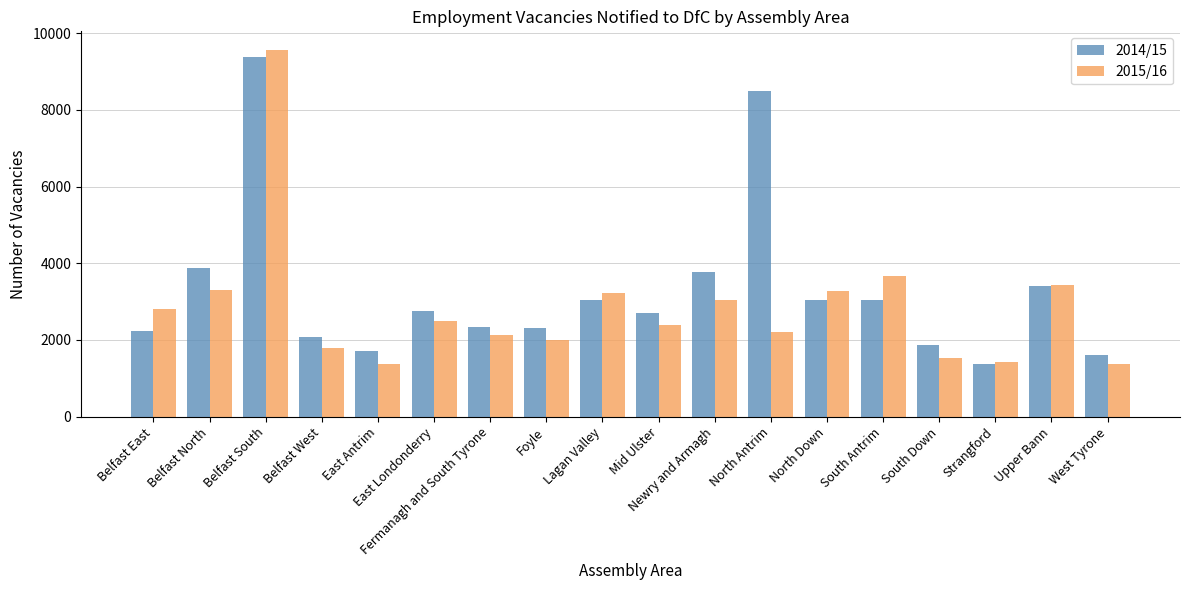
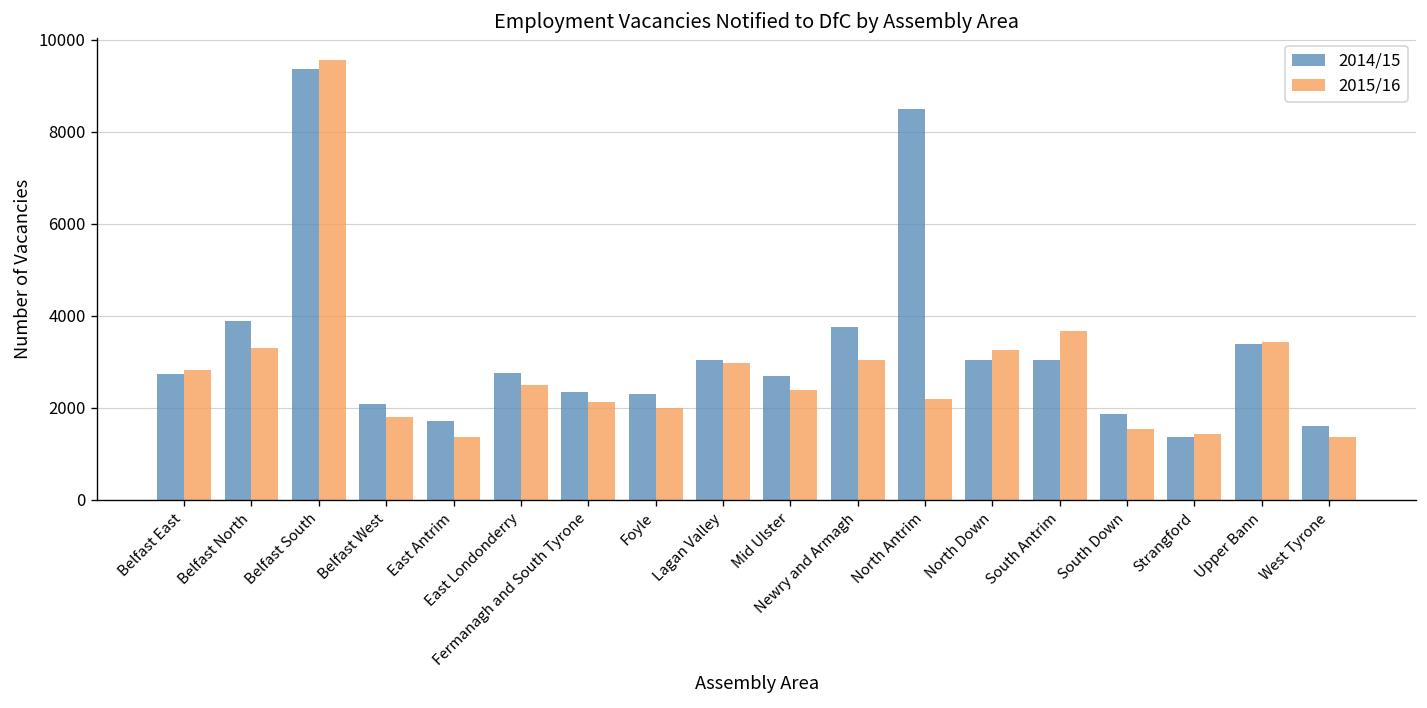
2014/15, Belfast East: 2200 -> 2700
2015/16, Lagan Valley: 3200 -> 3000
